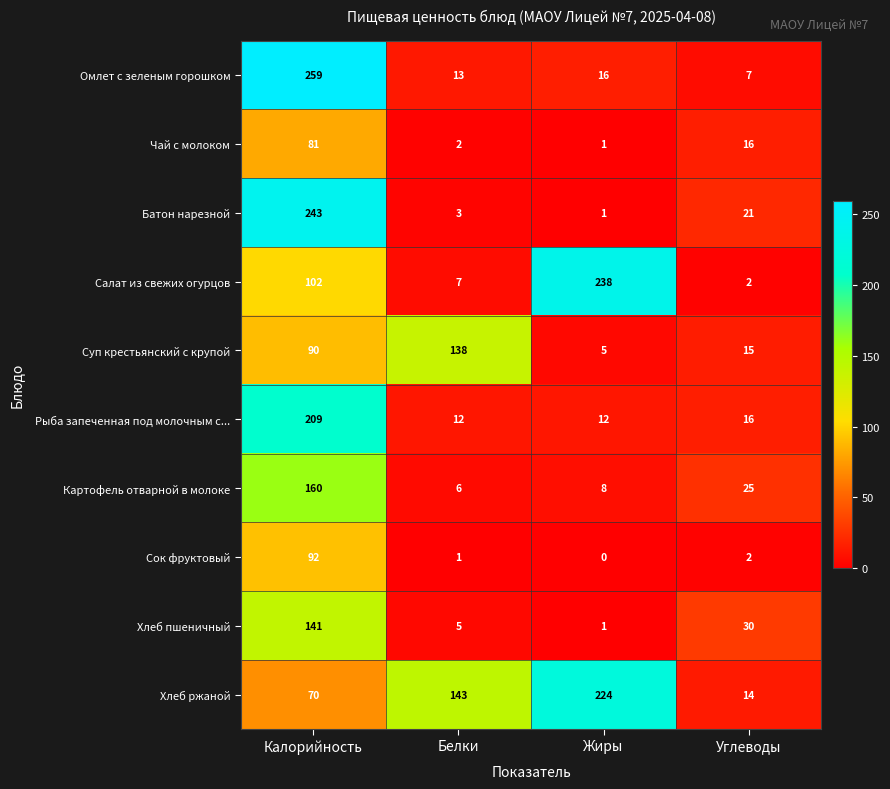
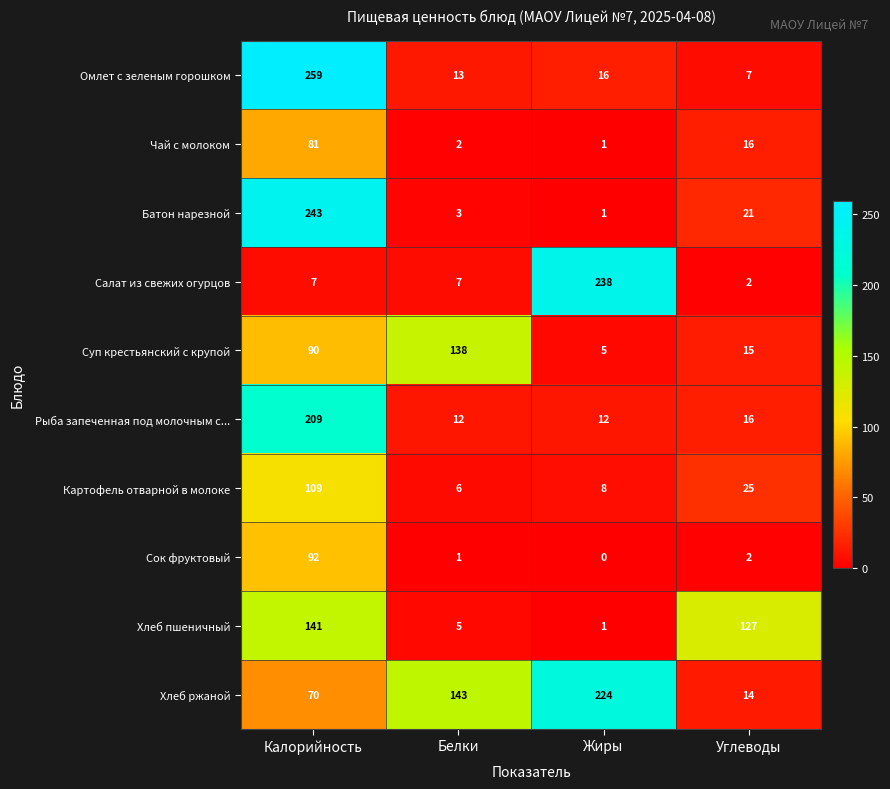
Салат из свежих огурцов, Калорийность: 102 -> 7
Картофель отварной в молоке, Калорийность: 160 -> 109
Хлеб пшеничный, Углеводы: 30 -> 127
